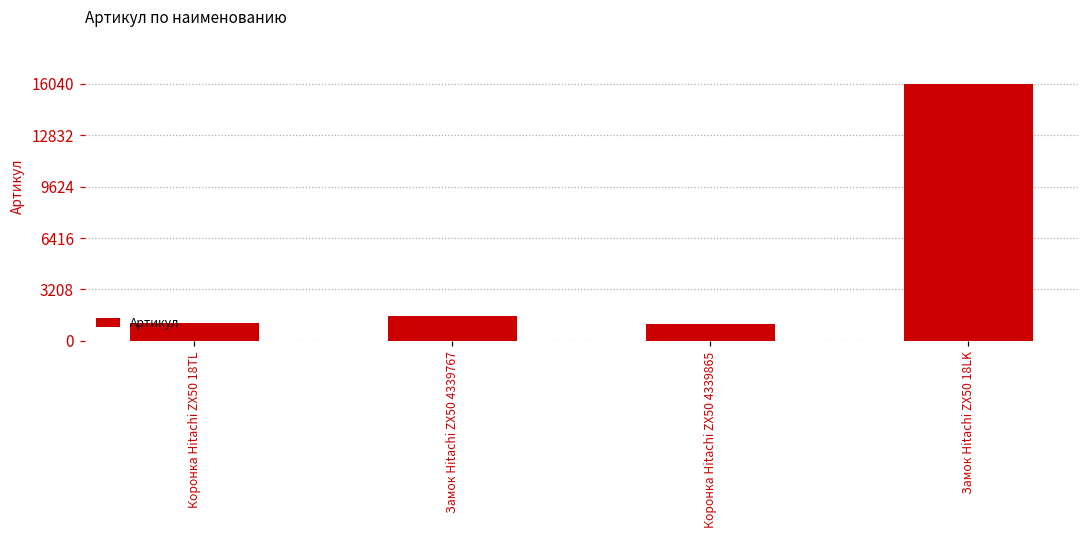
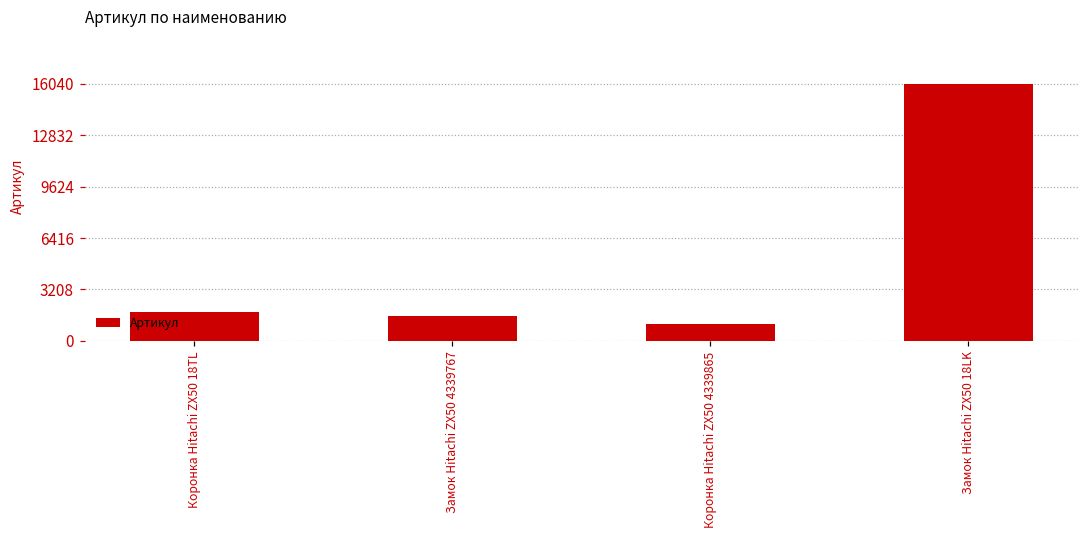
Коронка Hitachi ZX50 18TL: 1100 -> 1800
